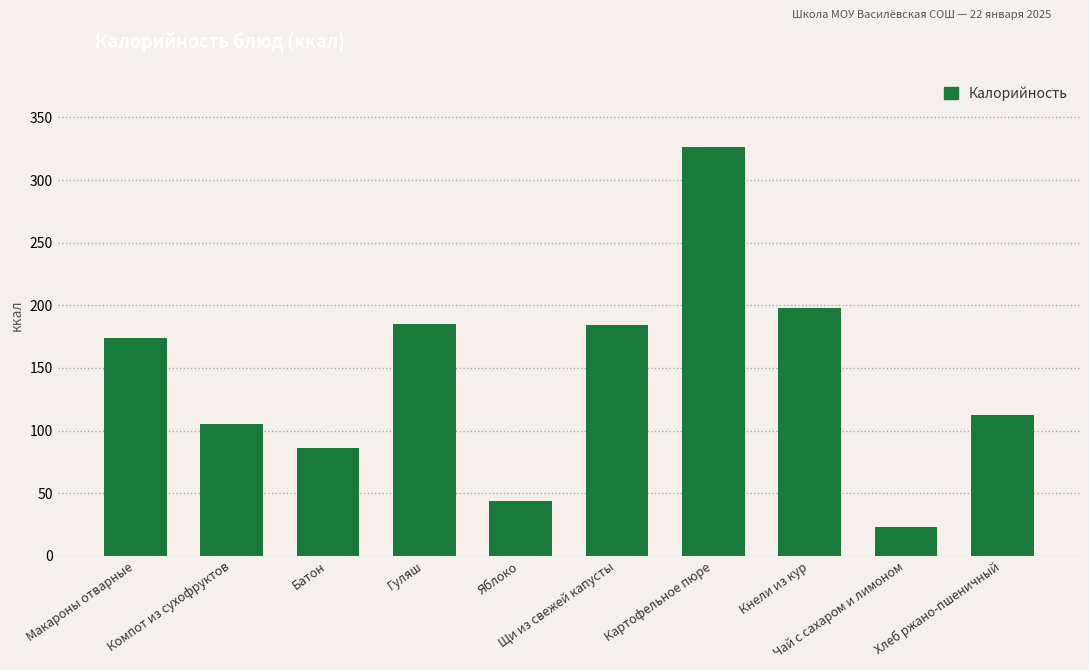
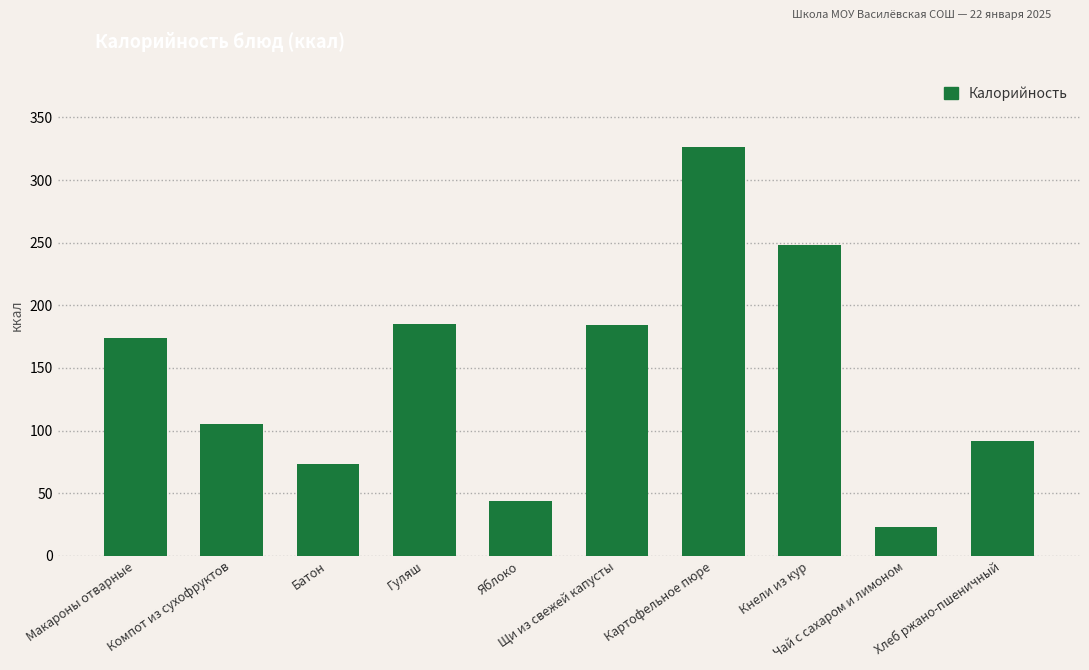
Батон: 86 -> 74
Кнели из кур: 198 -> 248
Хлеб ржано-пшеничный: 112 -> 92
